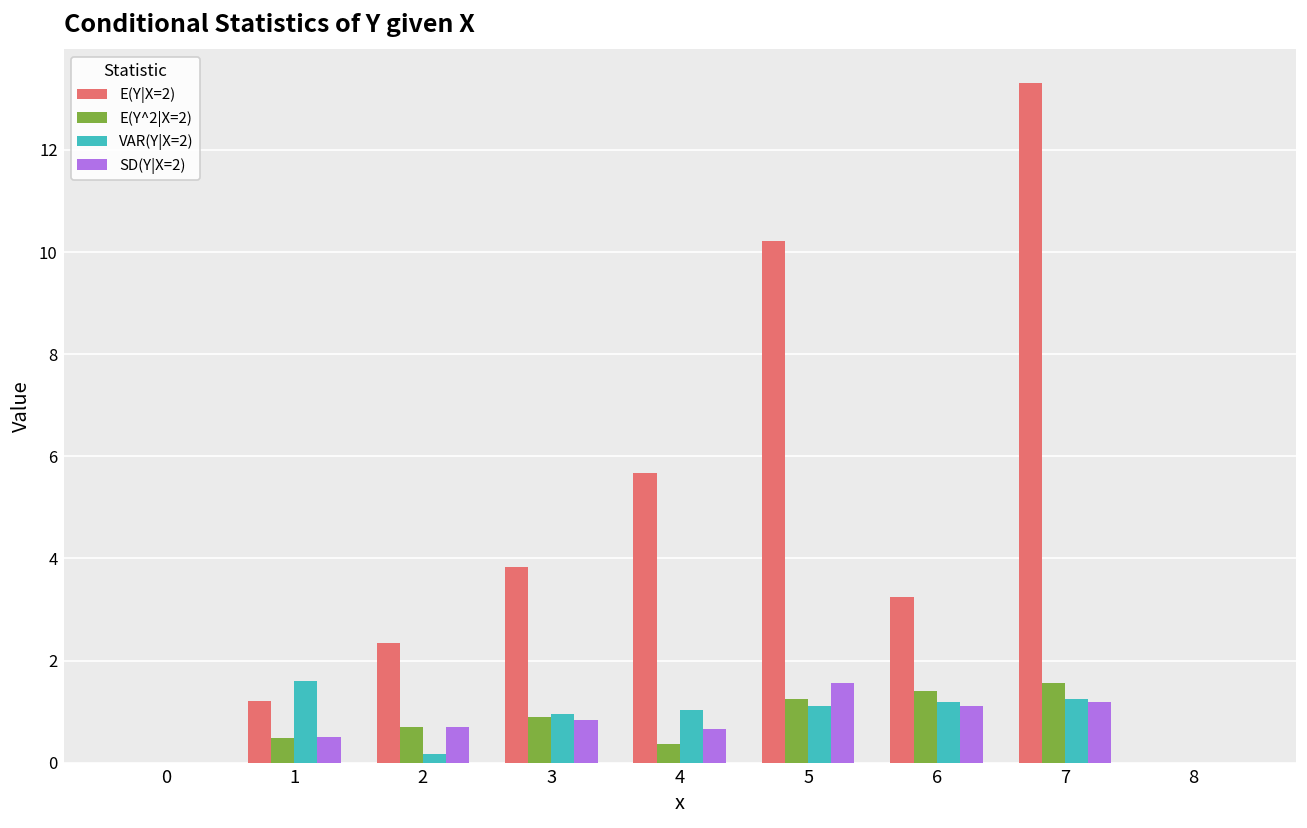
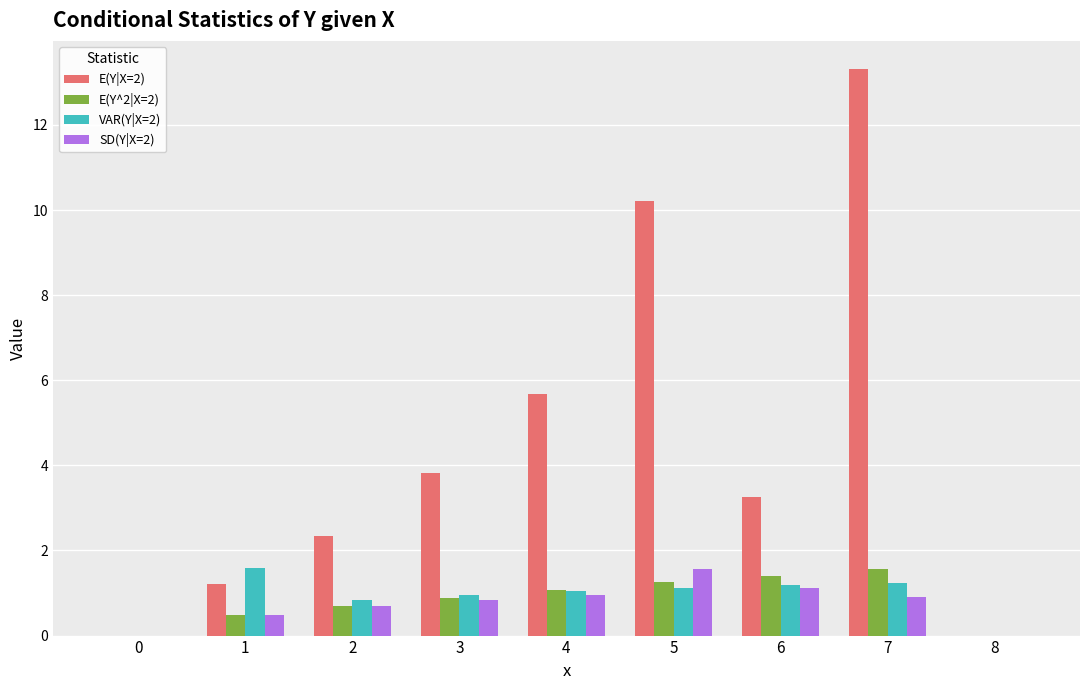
VAR(Y|X=2), 2: 0.2 -> 0.8
E(Y^2|X=2), 4: 0.4 -> 1.1
SD(Y|X=2), 4: 0.7 -> 0.9
SD(Y|X=2), 7: 1.2 -> 0.9
